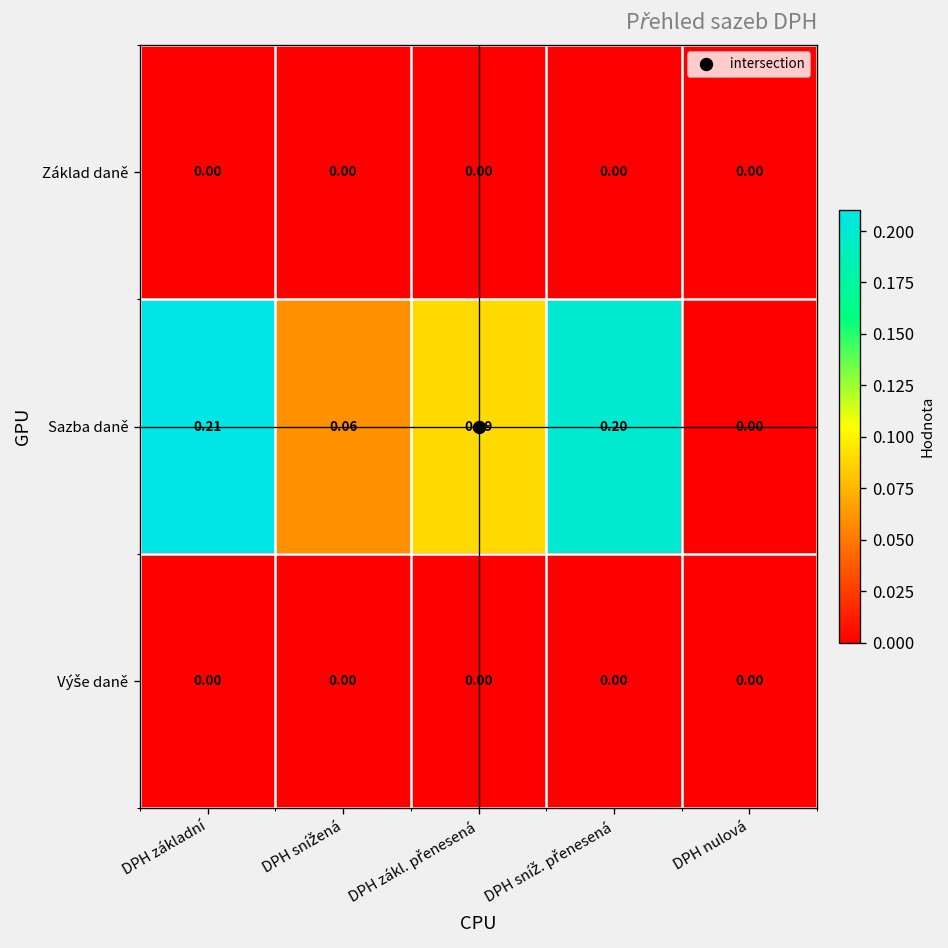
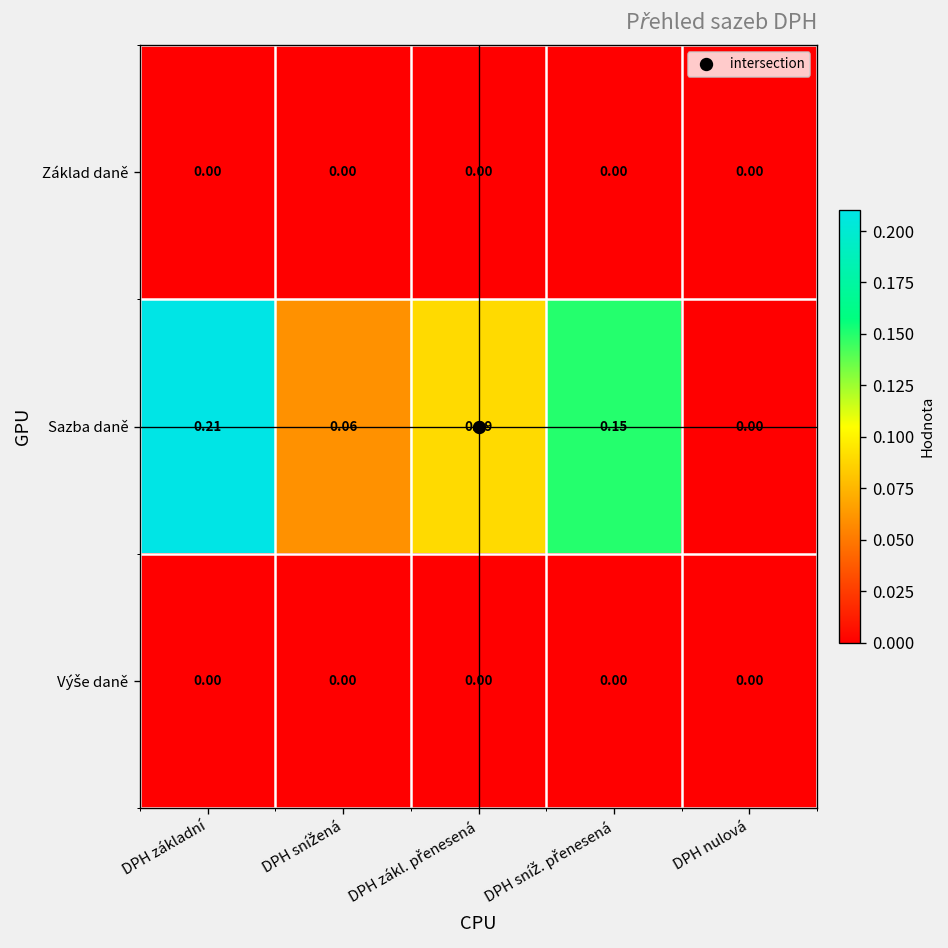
Sazba daně, DPH sníž. přenesená: 0.20 -> 0.15
